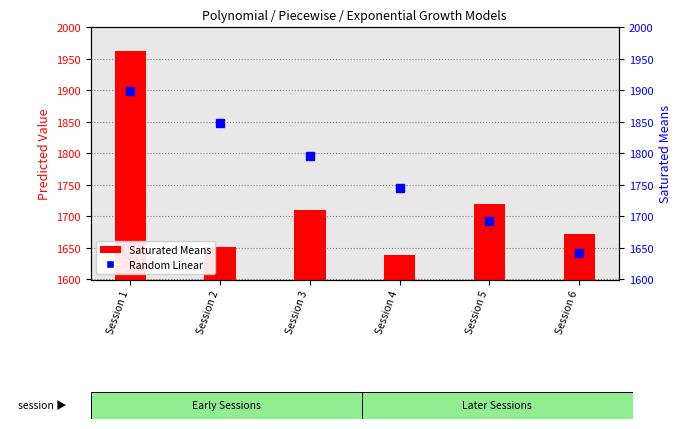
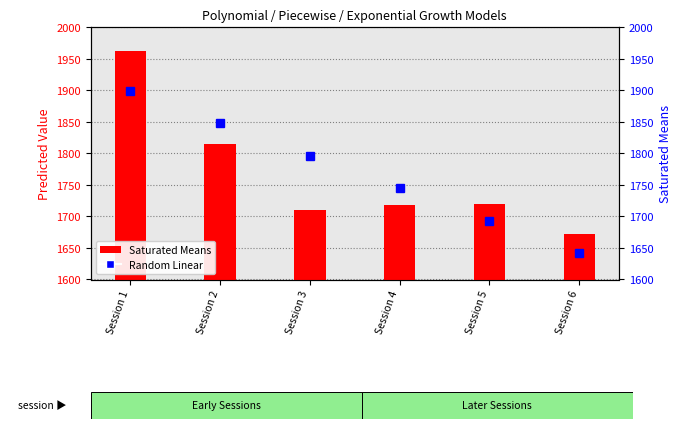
Saturated Means, Session 2: 1650 -> 1820
Saturated Means, Session 4: 1640 -> 1720
